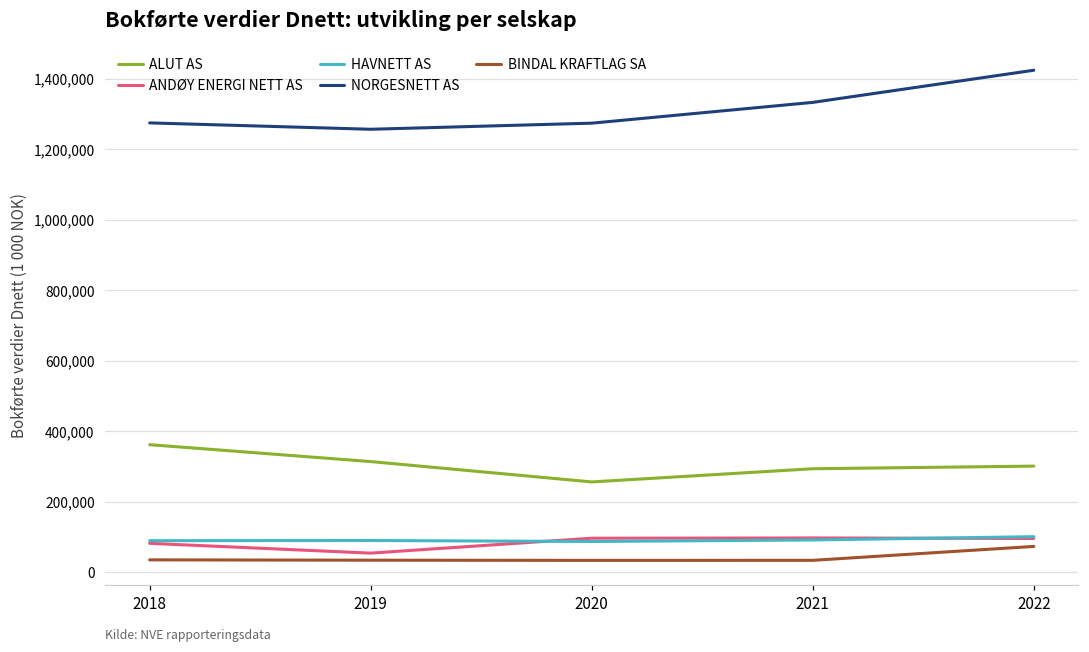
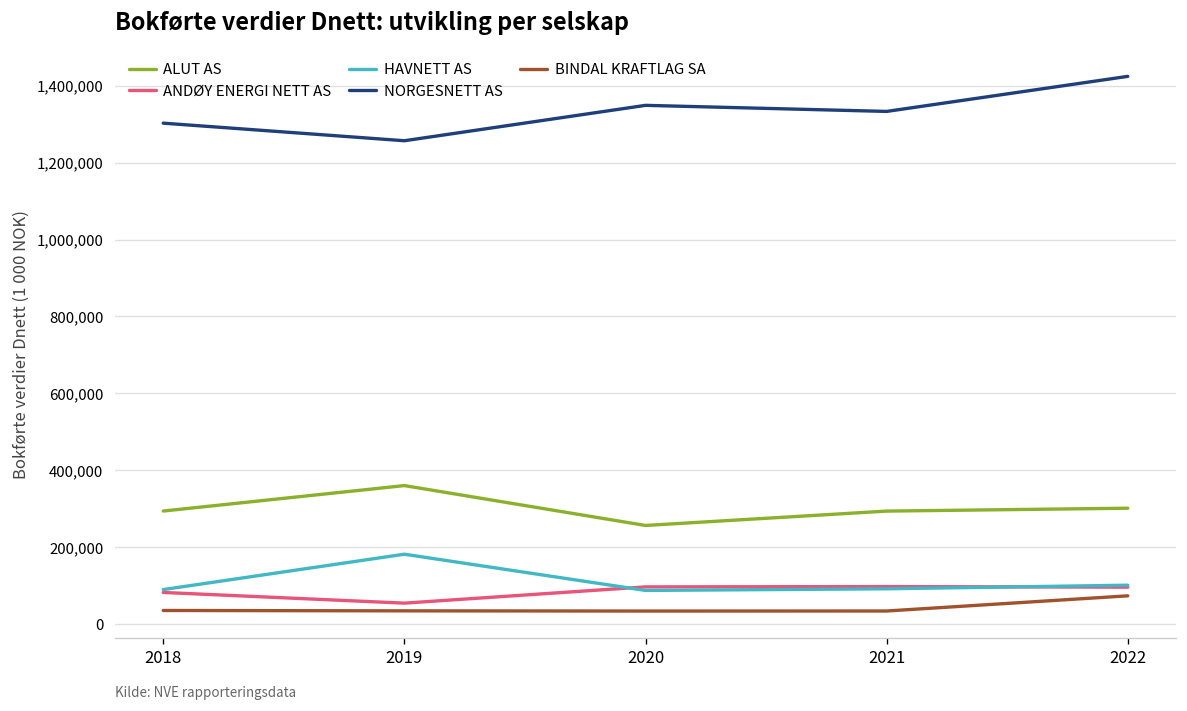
ALUT AS, 2018: 360,000 -> 290,000
NORGESNETT AS, 2018: 1,280,000 -> 1,300,000
ALUT AS, 2019: 310,000 -> 360,000
HAVNETT AS, 2019: 90,000 -> 180,000
NORGESNETT AS, 2020: 1,270,000 -> 1,350,000
